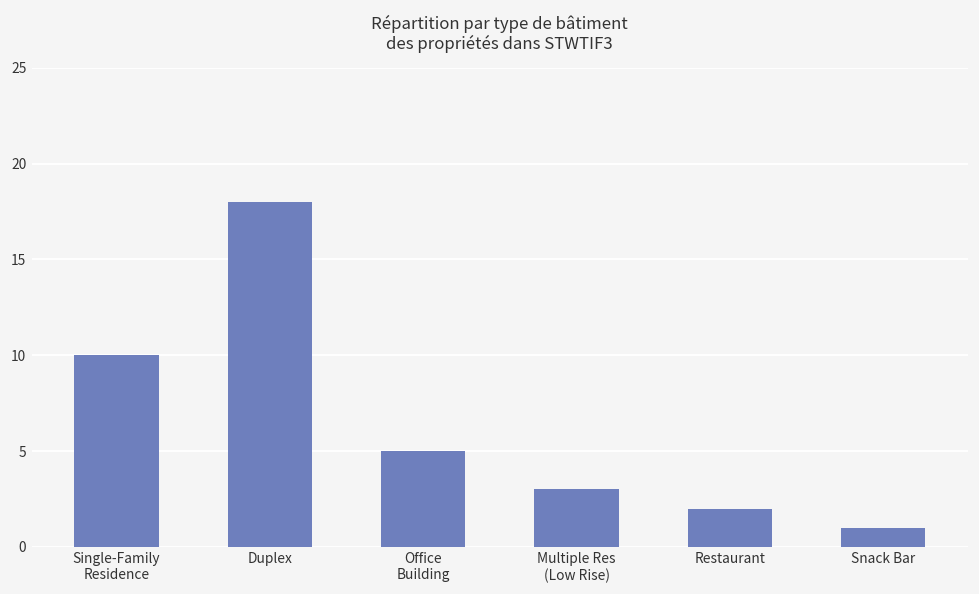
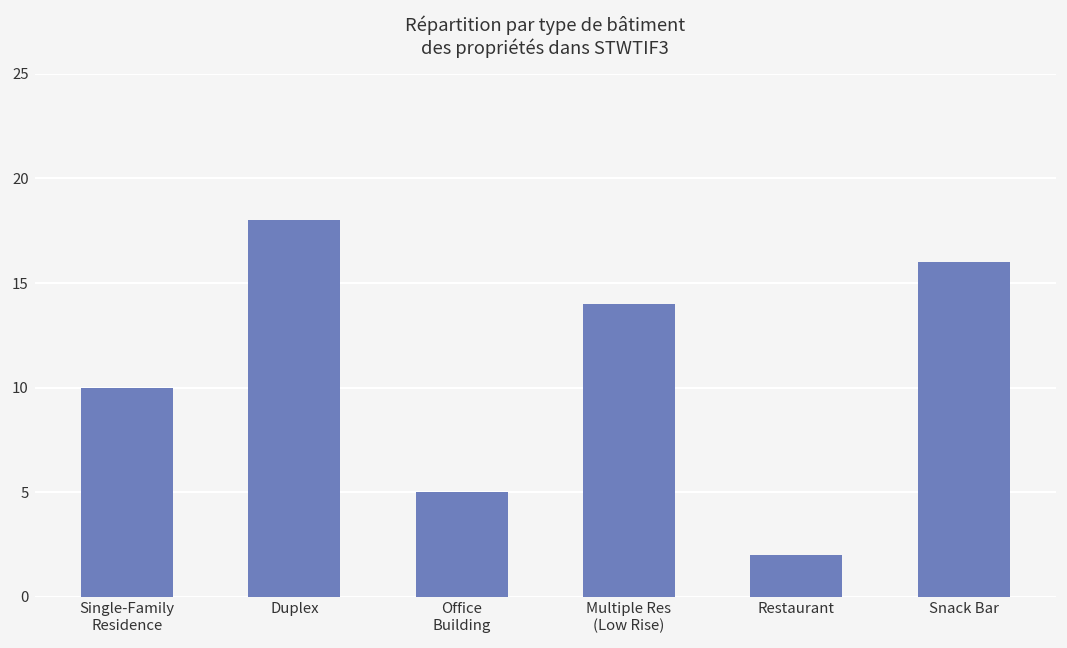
Multiple Res (Low Rise): 3 -> 14
Snack Bar: 1 -> 16
